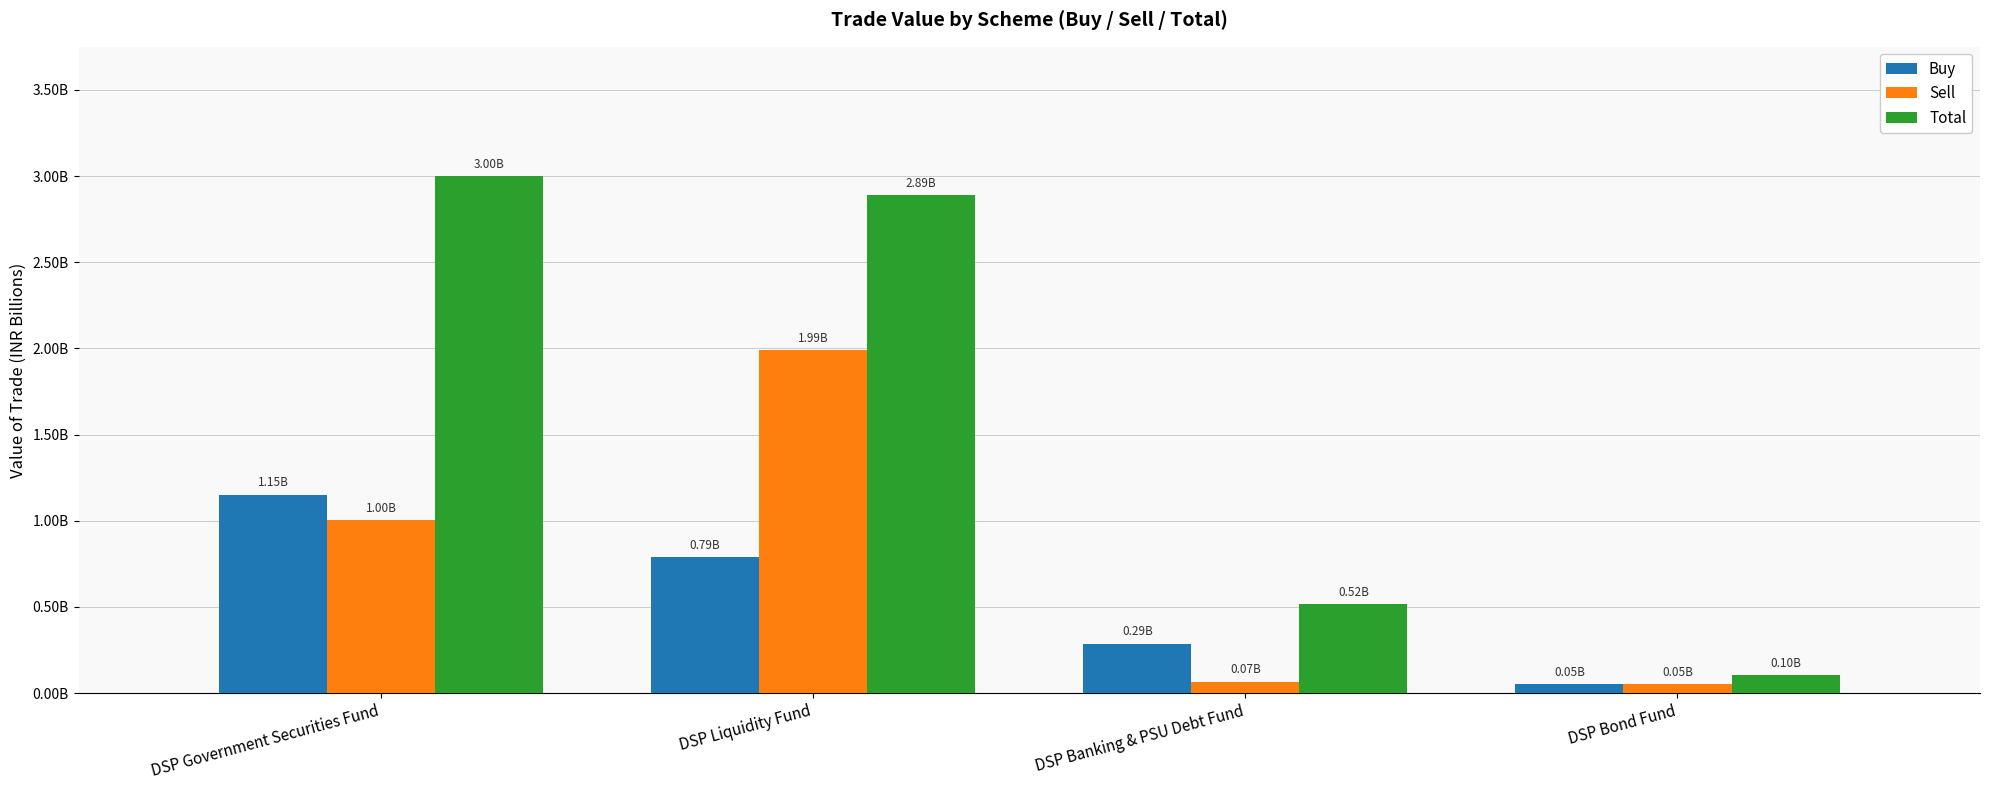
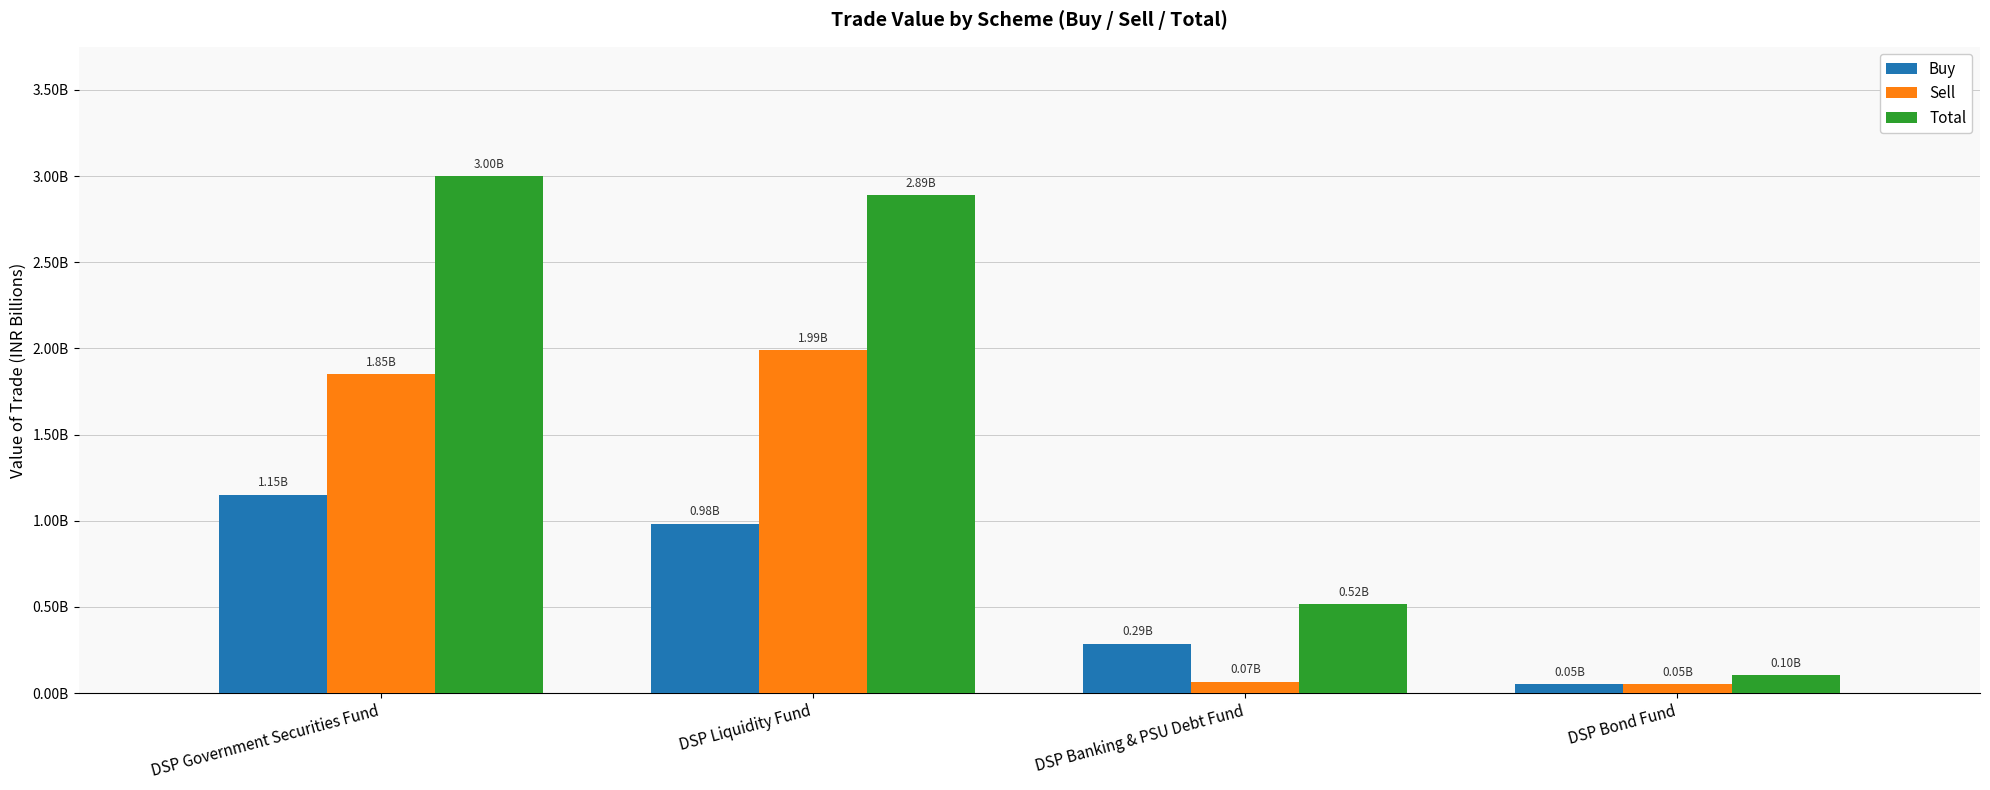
Sell, DSP Government Securities Fund: 1.00B -> 1.85B
Buy, DSP Liquidity Fund: 0.79B -> 0.98B
